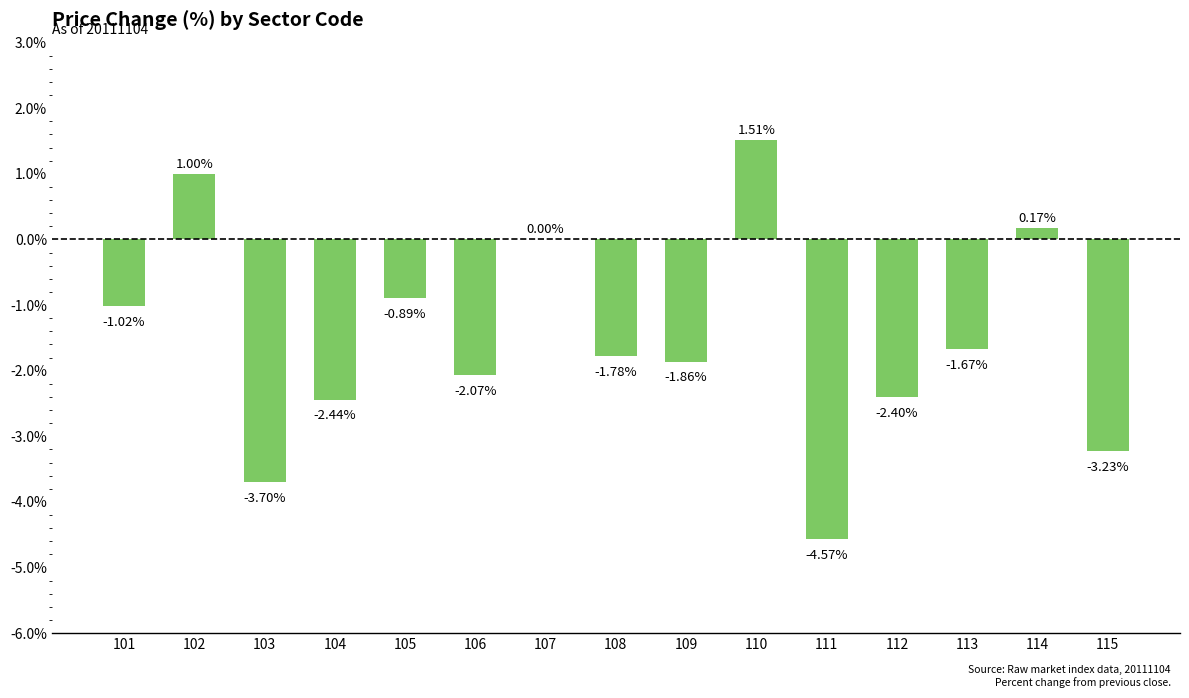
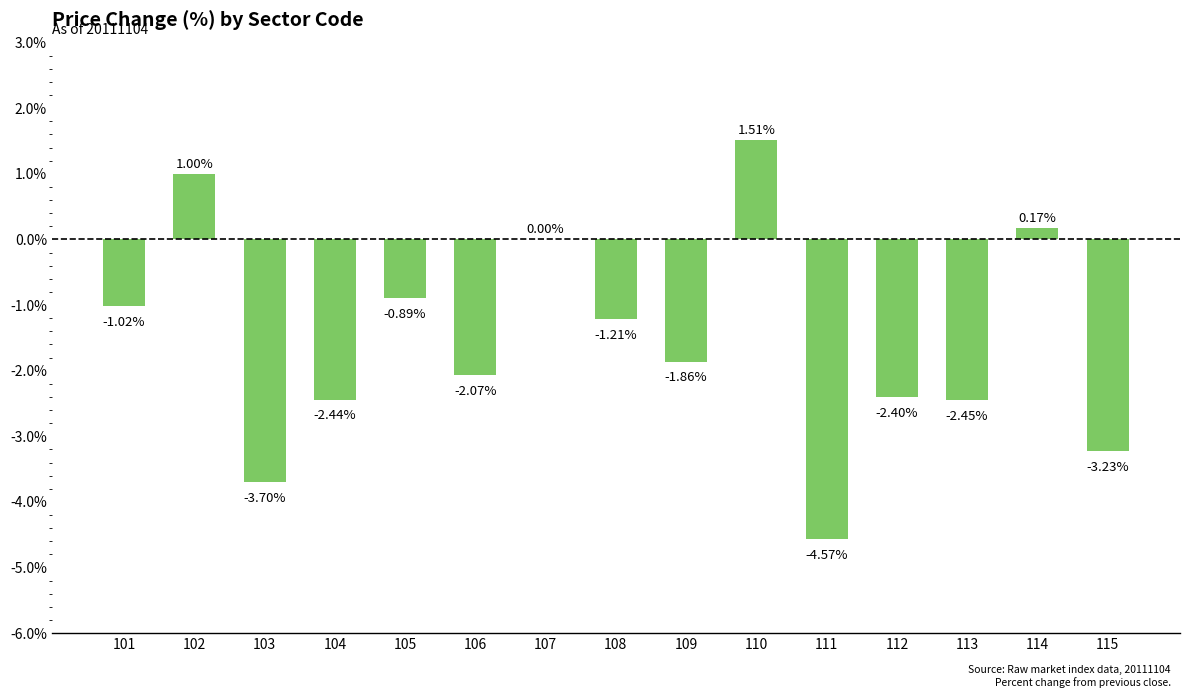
108: -1.78% -> -1.21%
113: -1.67% -> -2.45%
